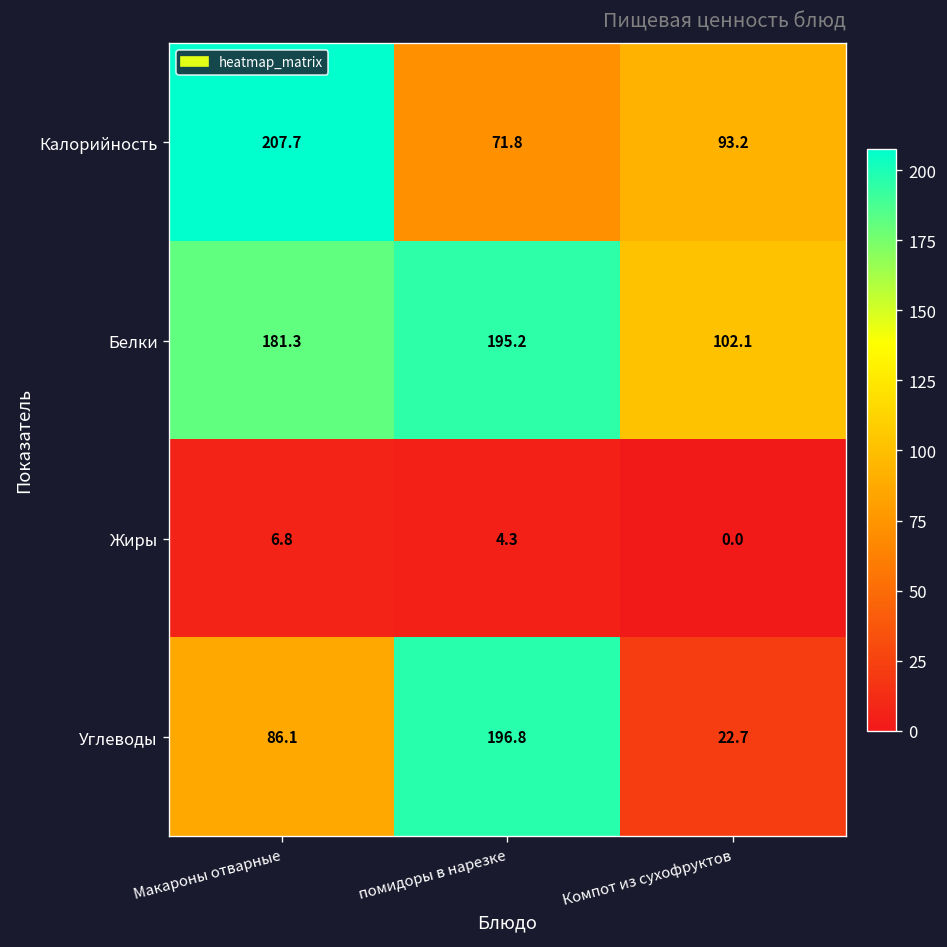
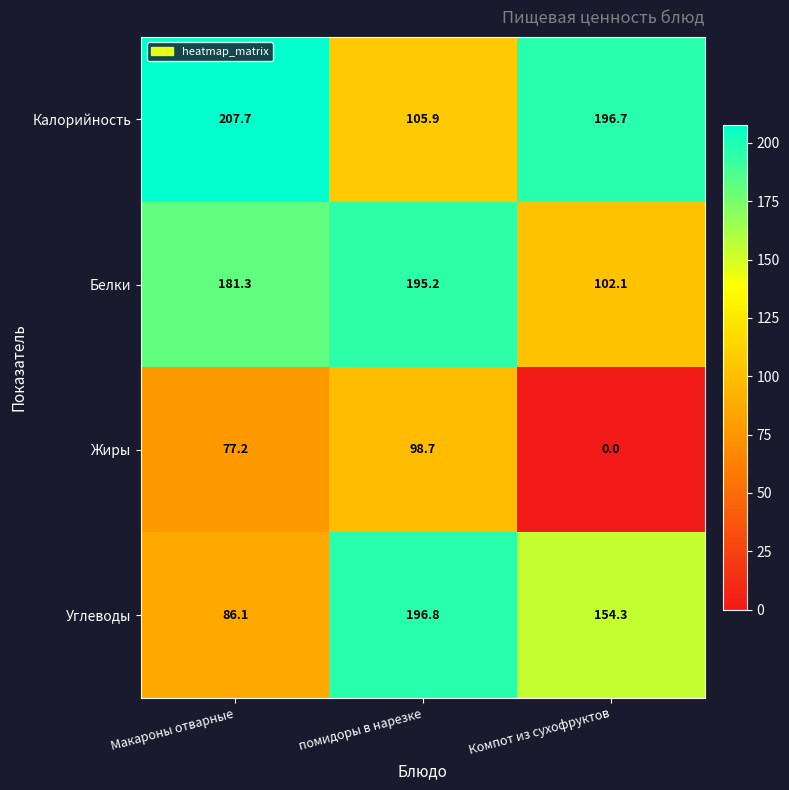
Калорийность, помидоры в нарезке: 71.8 -> 105.9
Калорийность, Компот из сухофруктов: 93.2 -> 196.7
Жиры, Макароны отварные: 6.8 -> 77.2
Жиры, помидоры в нарезке: 4.3 -> 98.7
Углеводы, Компот из сухофруктов: 22.7 -> 154.3
